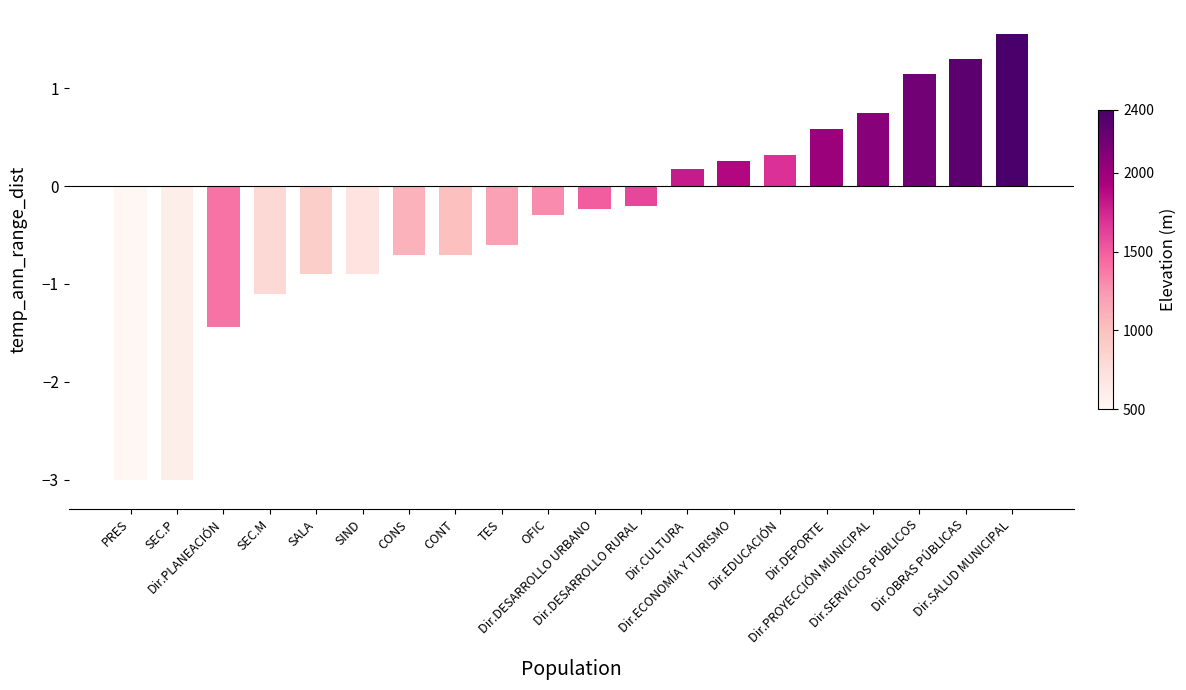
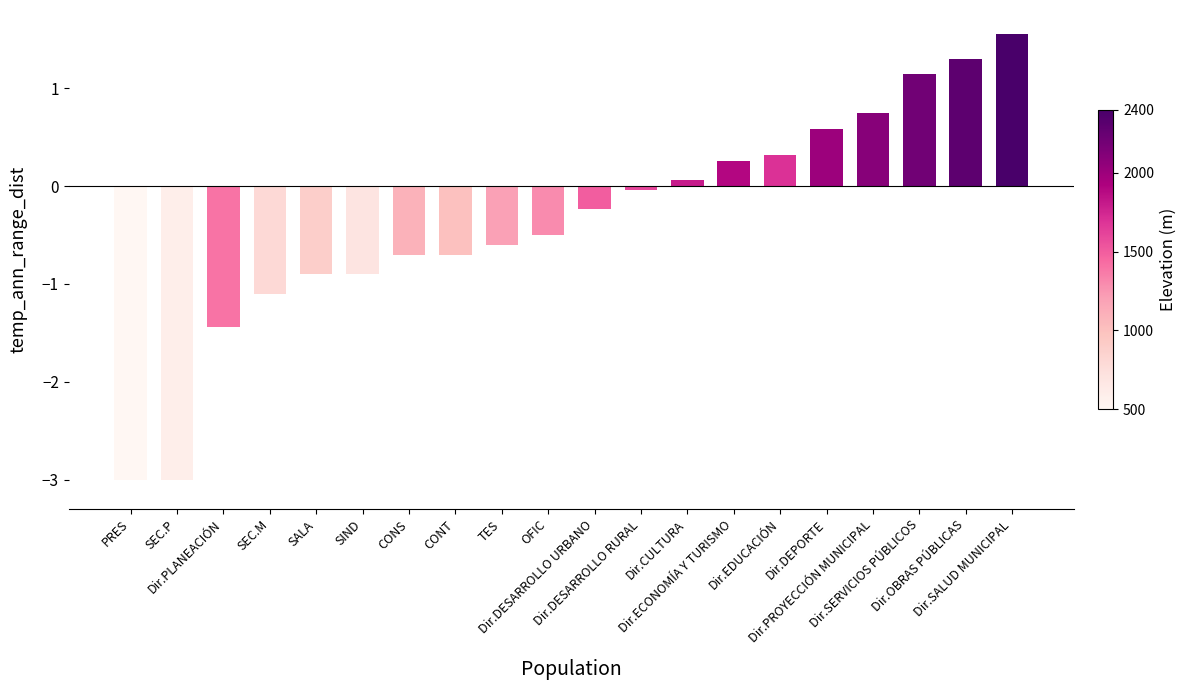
OFIC: -0.3 -> -0.5
Dir.DESARROLLO RURAL: -0.2 -> 0.0
Dir.CULTURA: 0.2 -> 0.1
